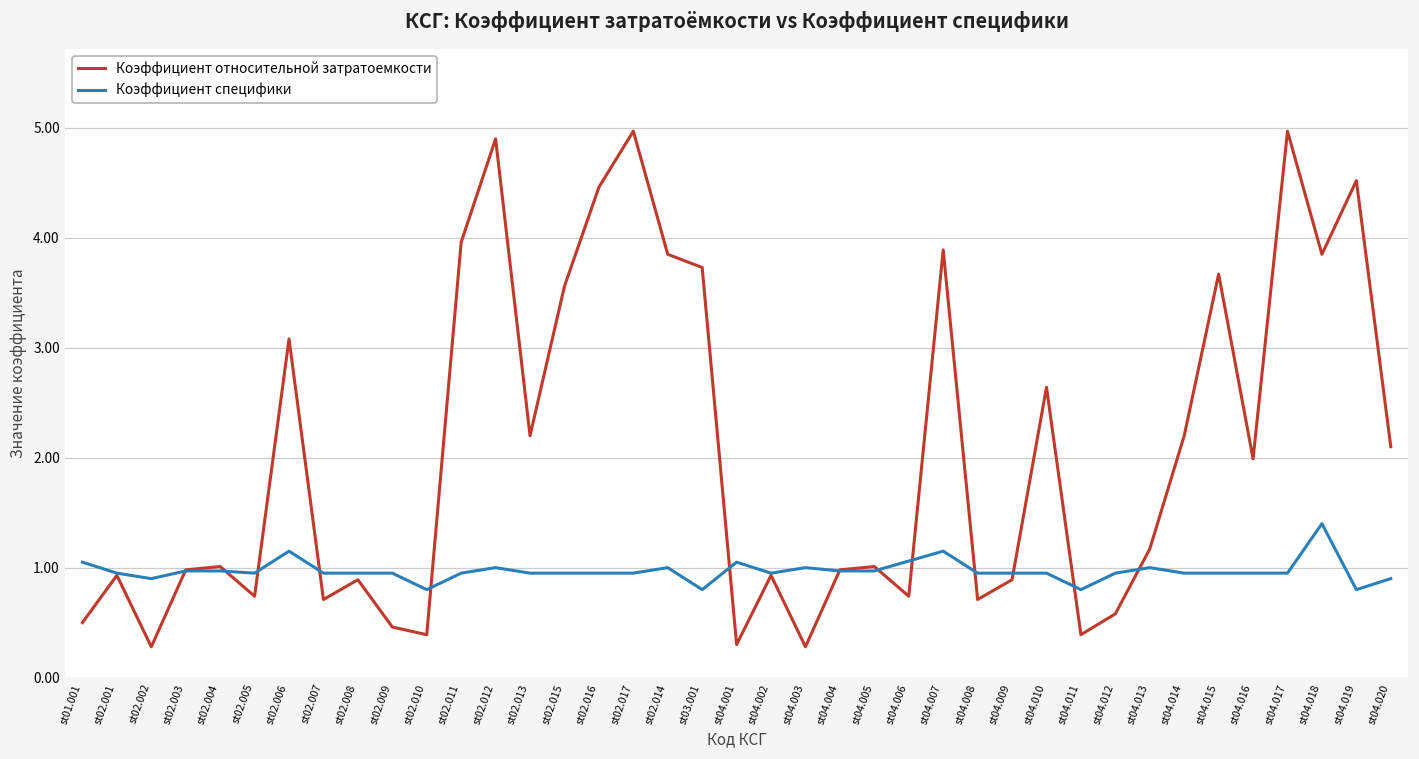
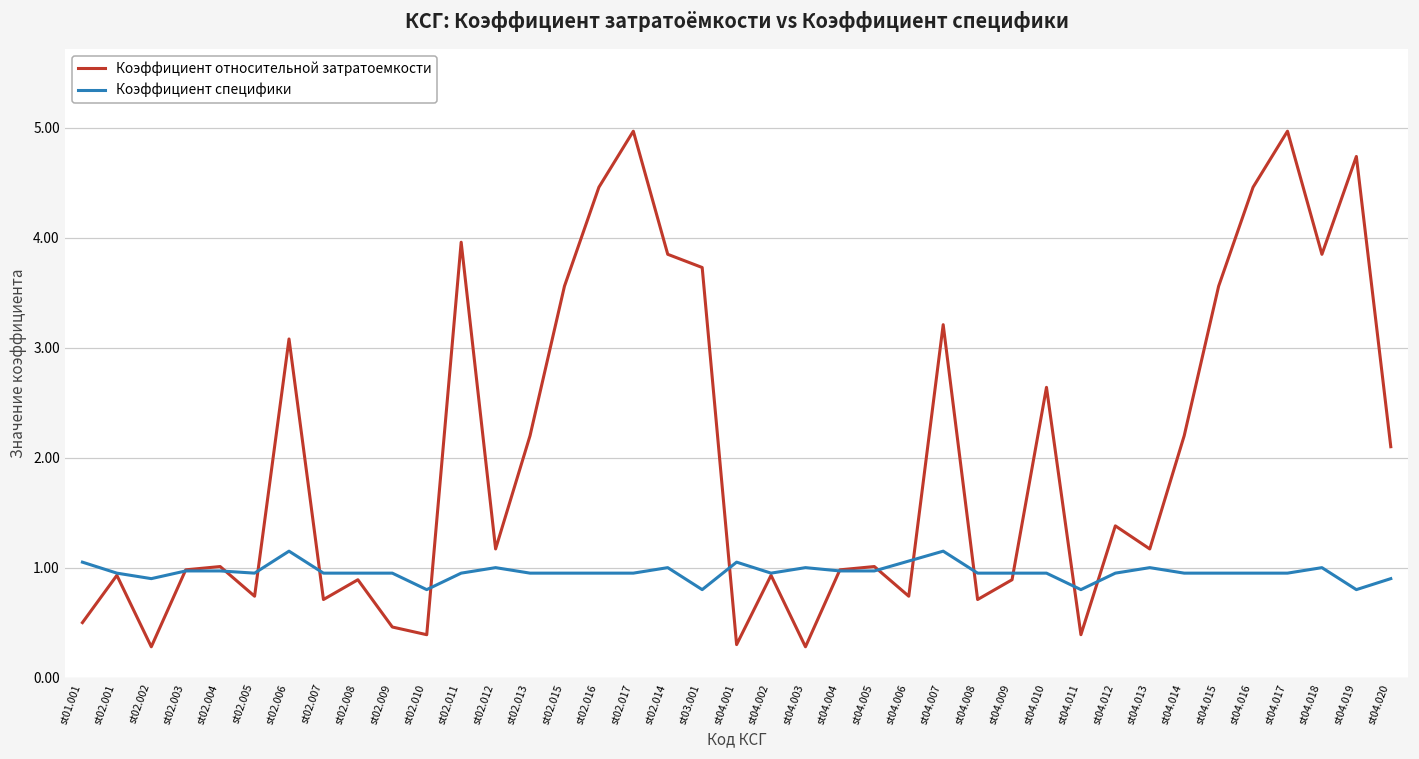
Коэффициент относительной затратоемкости, st02.012: 4.9 -> 1.2
Коэффициент относительной затратоемкости, st04.007: 3.9 -> 3.2
Коэффициент относительной затратоемкости, st04.012: 0.6 -> 1.4
Коэффициент относительной затратоемкости, st04.015: 3.7 -> 3.6
Коэффициент относительной затратоемкости, st04.016: 2.0 -> 4.5
Коэффициент специфики, st04.018: 1.4 -> 1.0
Коэффициент относительной затратоемкости, st04.019: 4.5 -> 4.7
